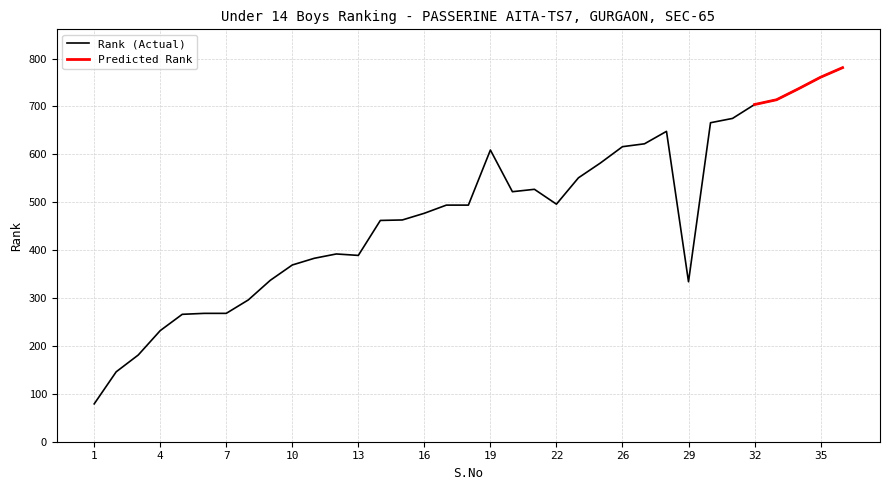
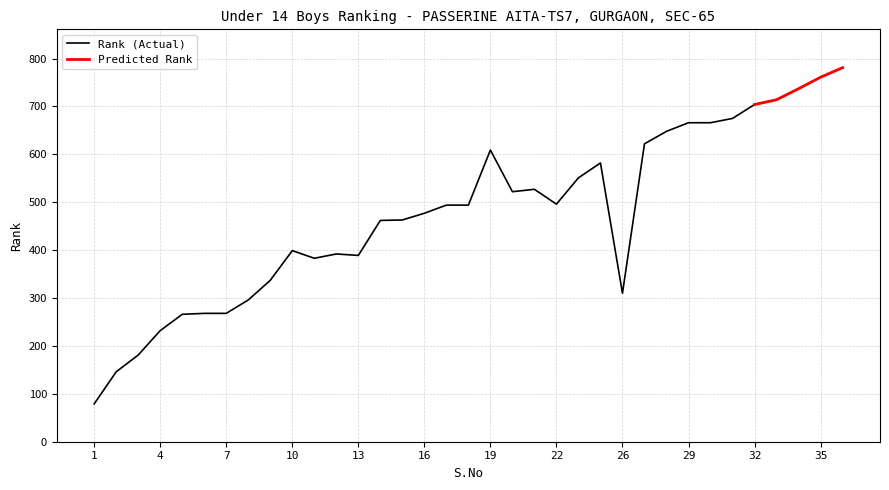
Rank (Actual), 10: 370 -> 400
Rank (Actual), 26: 620 -> 310
Rank (Actual), 29: 330 -> 670
